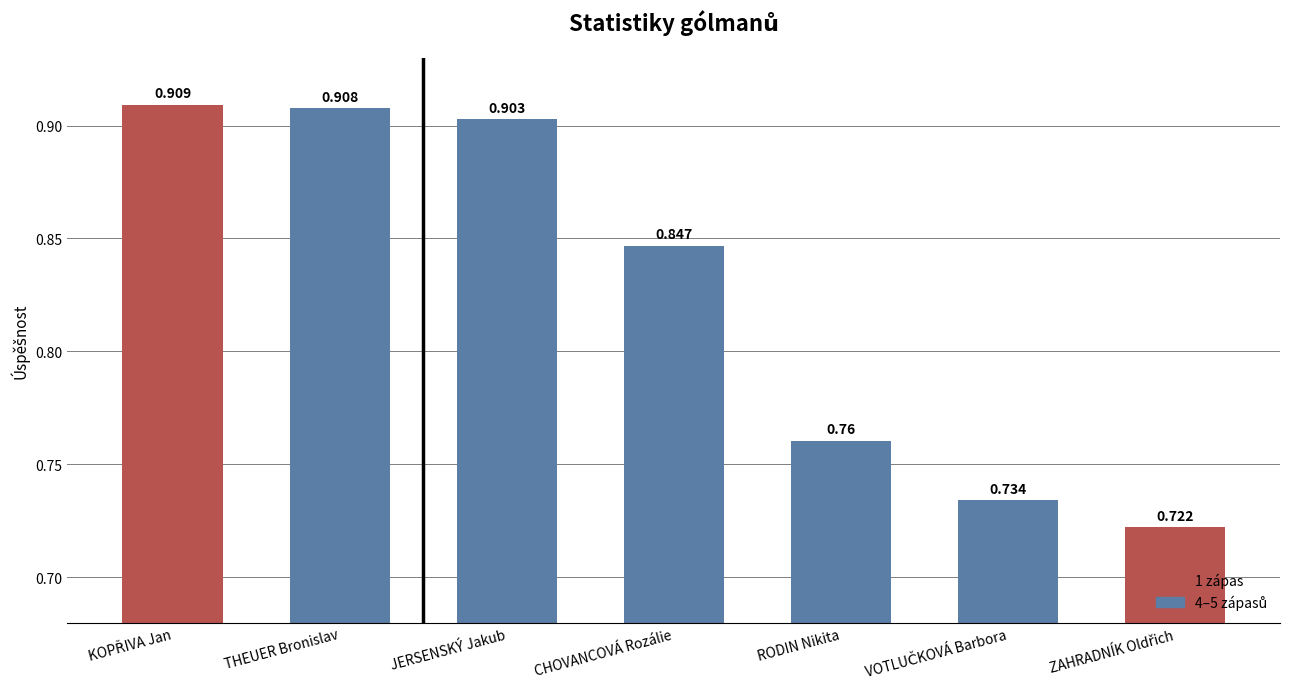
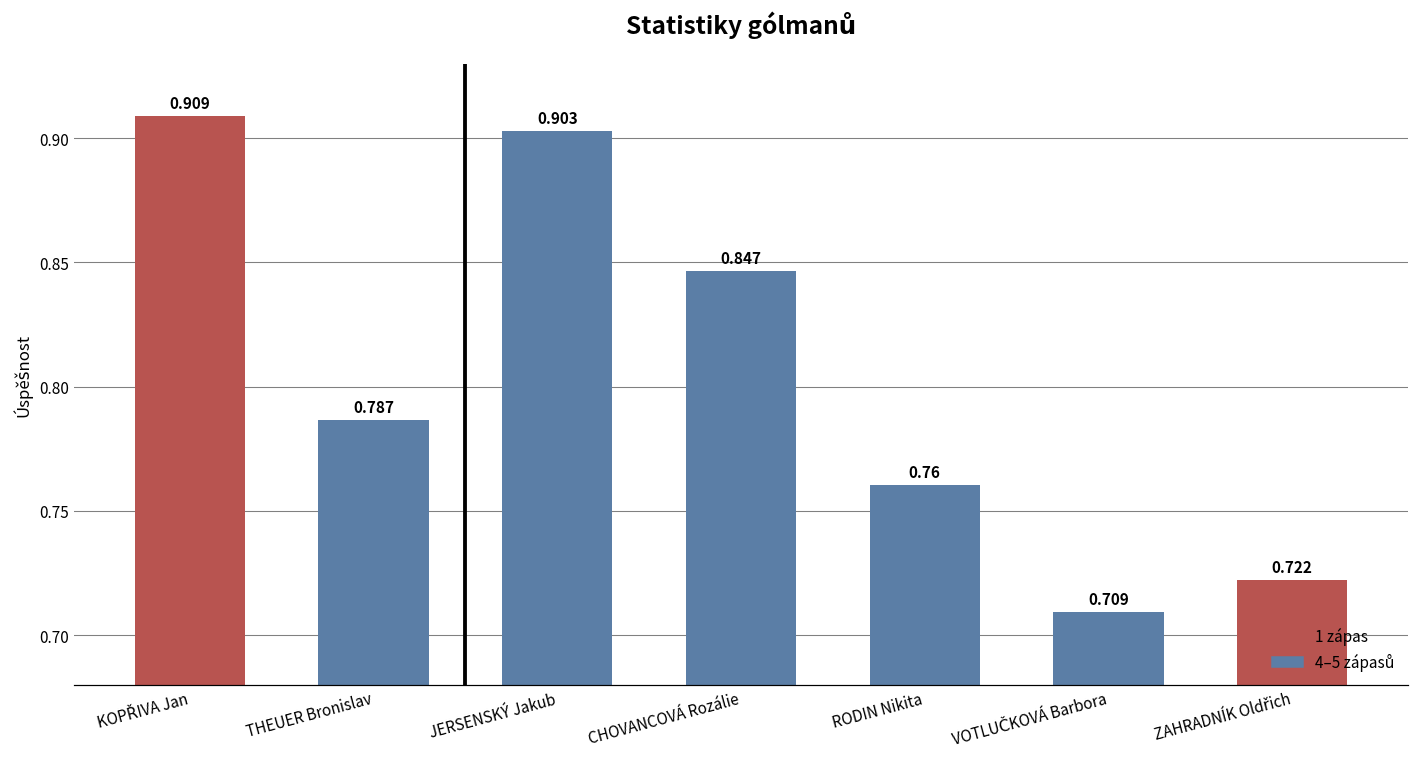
THEUER Bronislav: 0.908 -> 0.787
VOTLUČKOVÁ Barbora: 0.734 -> 0.709
